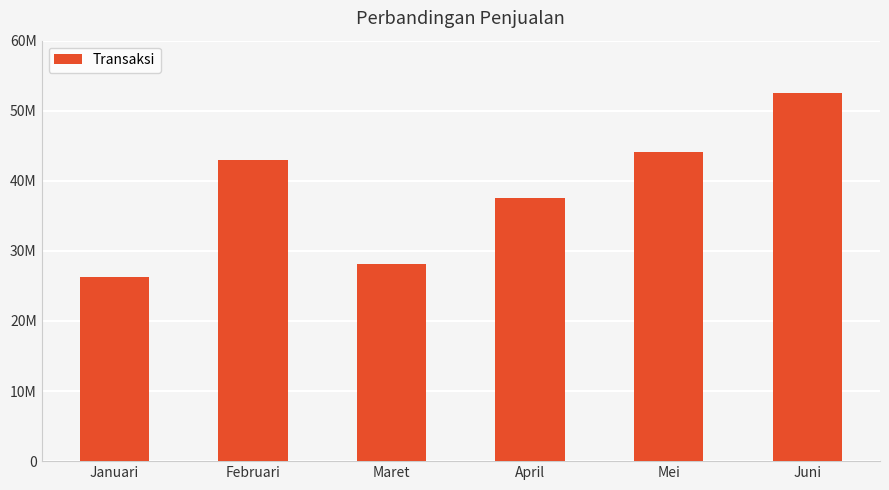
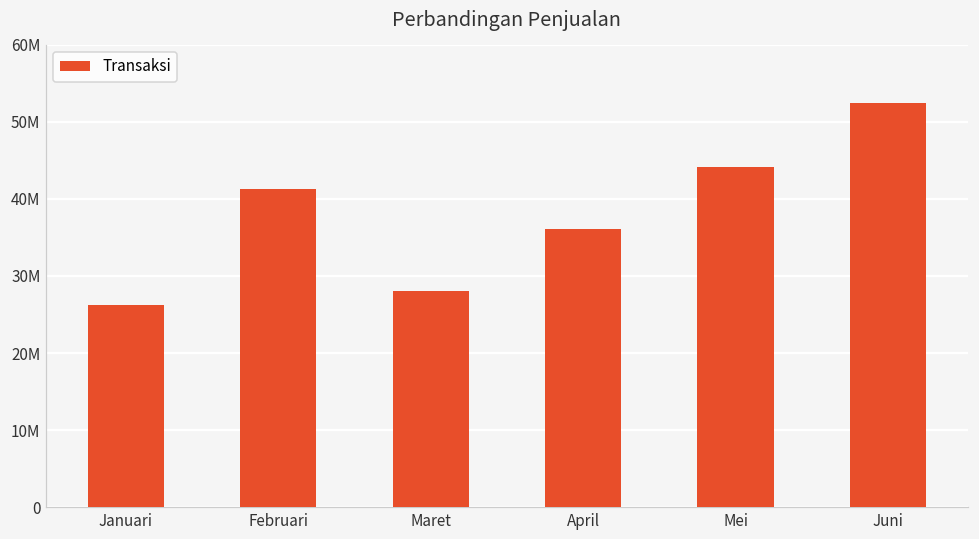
Februari: 43000000 -> 41000000
April: 38000000 -> 36000000
